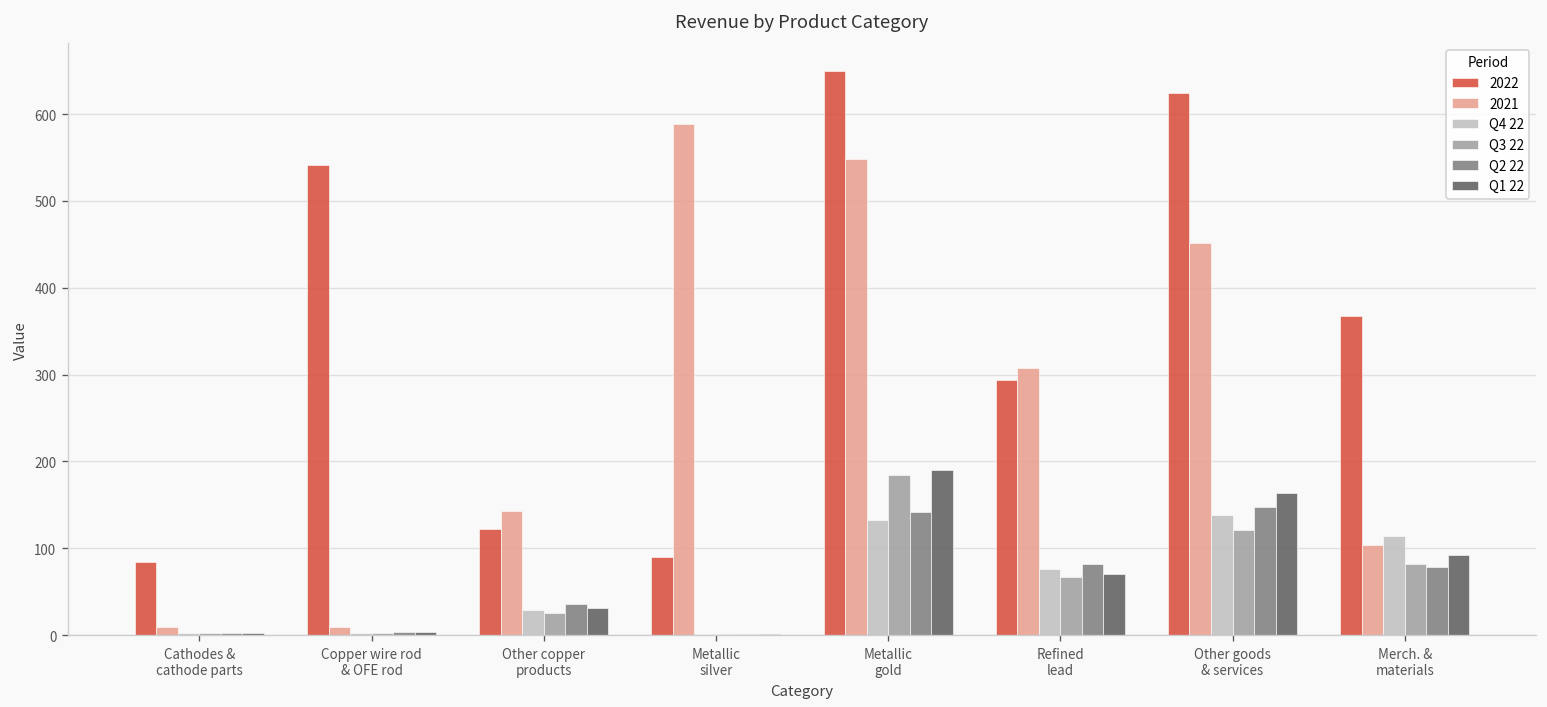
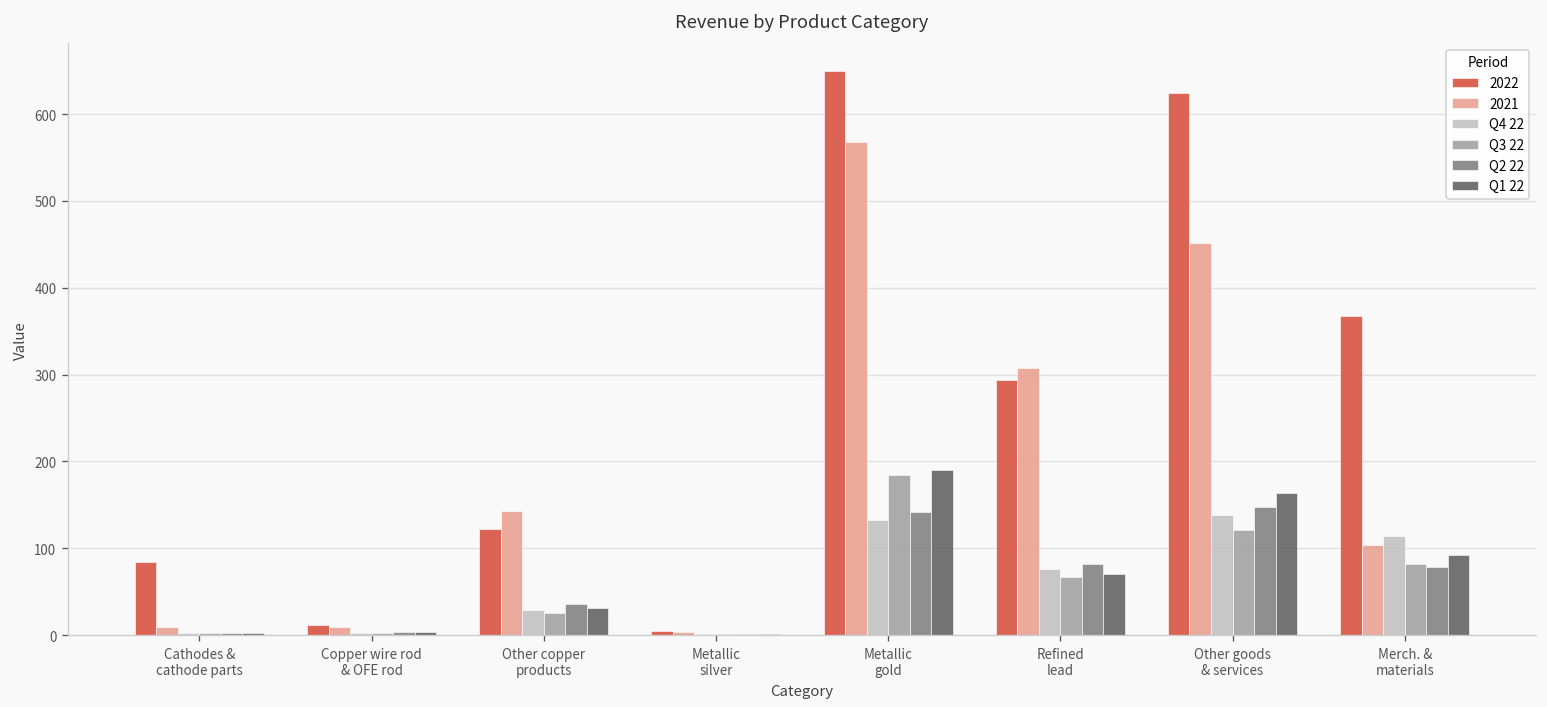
2022, Copper wire rod & OFE rod: 540 -> 10
2022, Metallic silver: 90 -> 0
2021, Metallic silver: 590 -> 0
2021, Metallic gold: 550 -> 570
